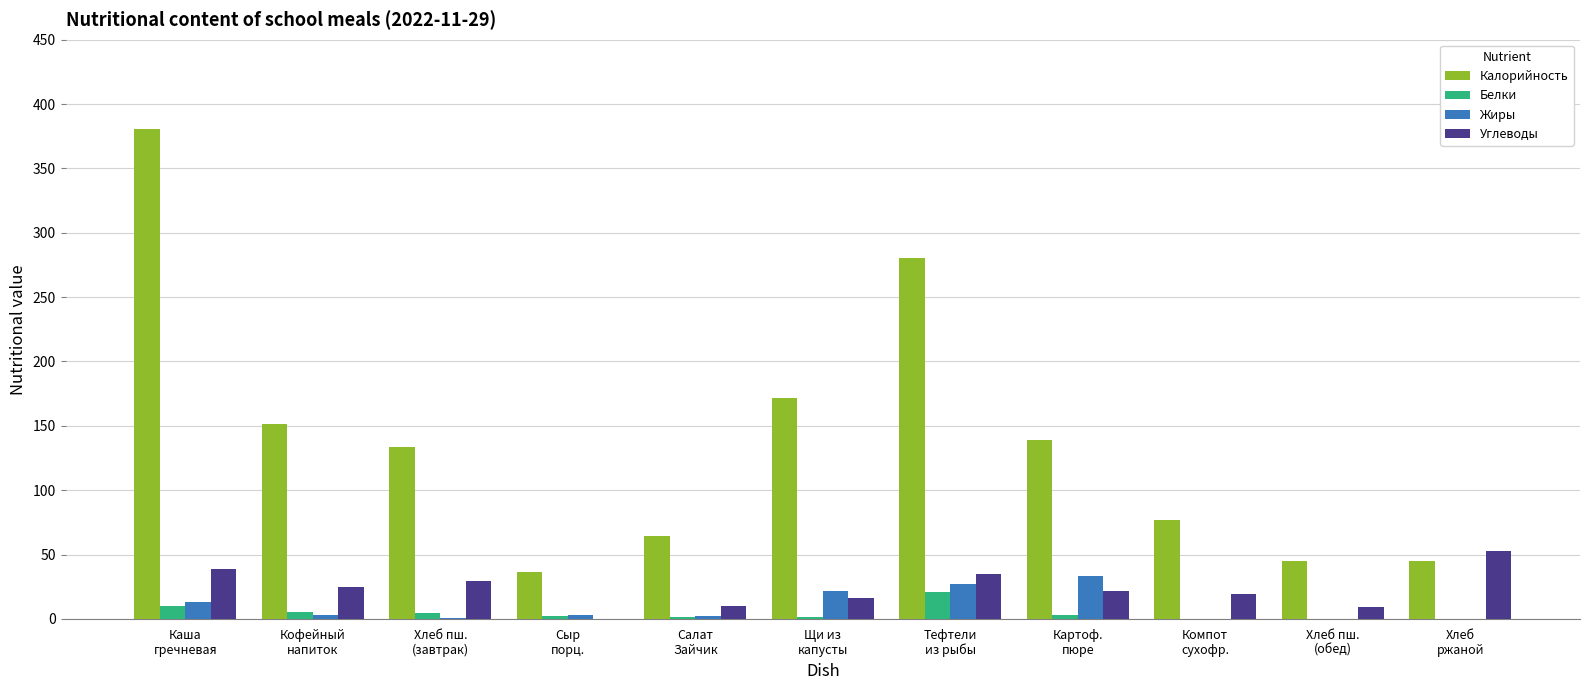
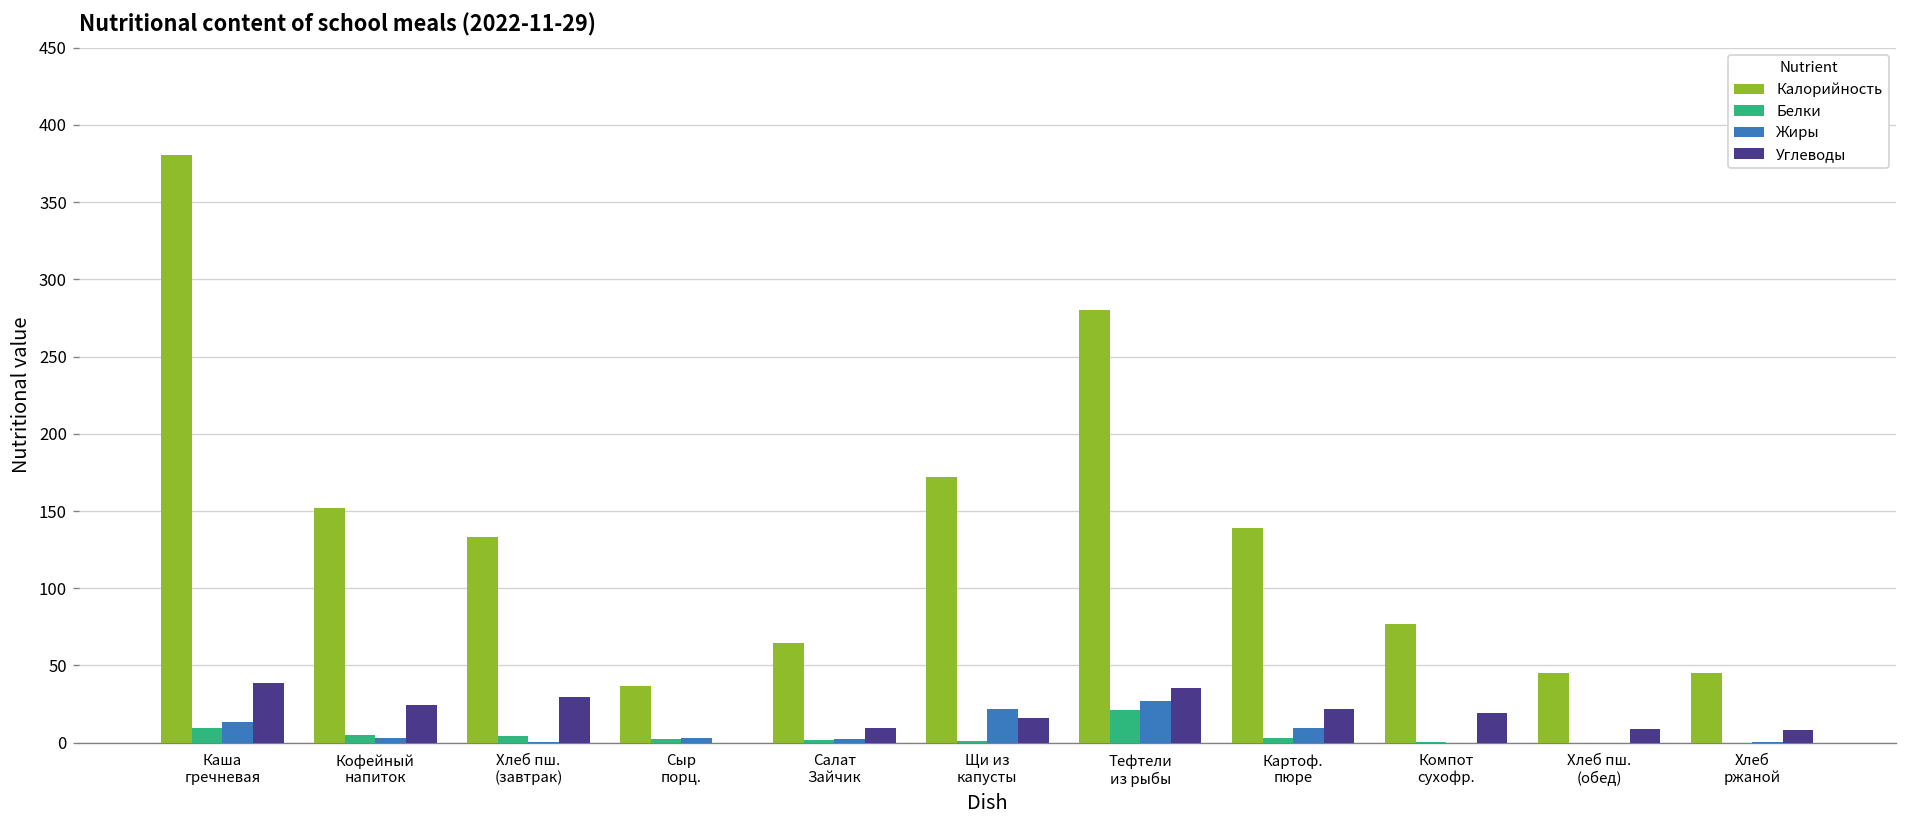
Жиры, Картоф. пюре: 34 -> 9
Углеводы, Хлеб ржаной: 53 -> 8
